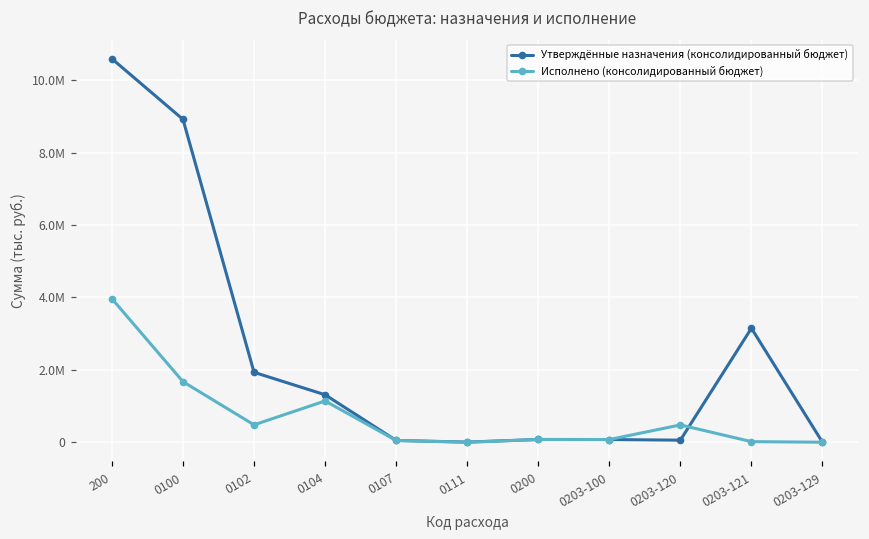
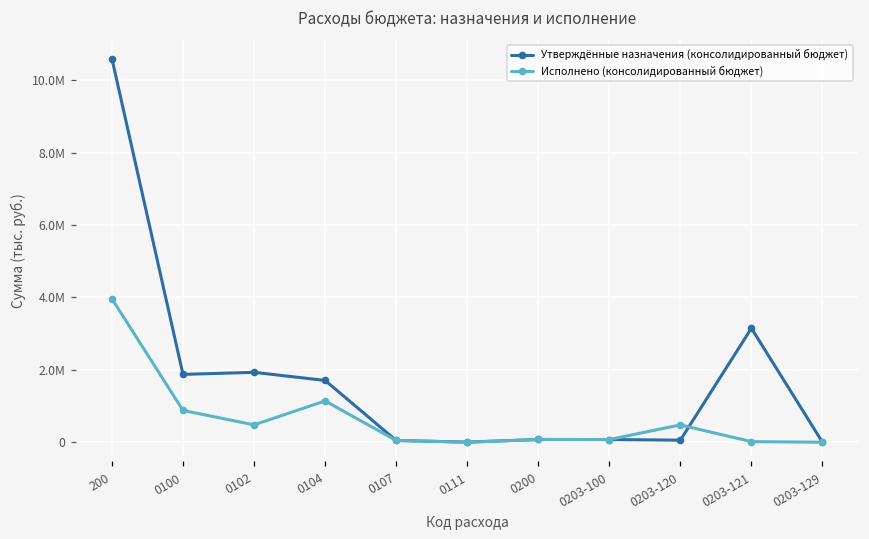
Утверждённые назначения (консолидированный бюджет), 0100: 8900000 -> 1900000
Исполнено (консолидированный бюджет), 0100: 1700000 -> 900000
Утверждённые назначения (консолидированный бюджет), 0104: 1300000 -> 1700000
